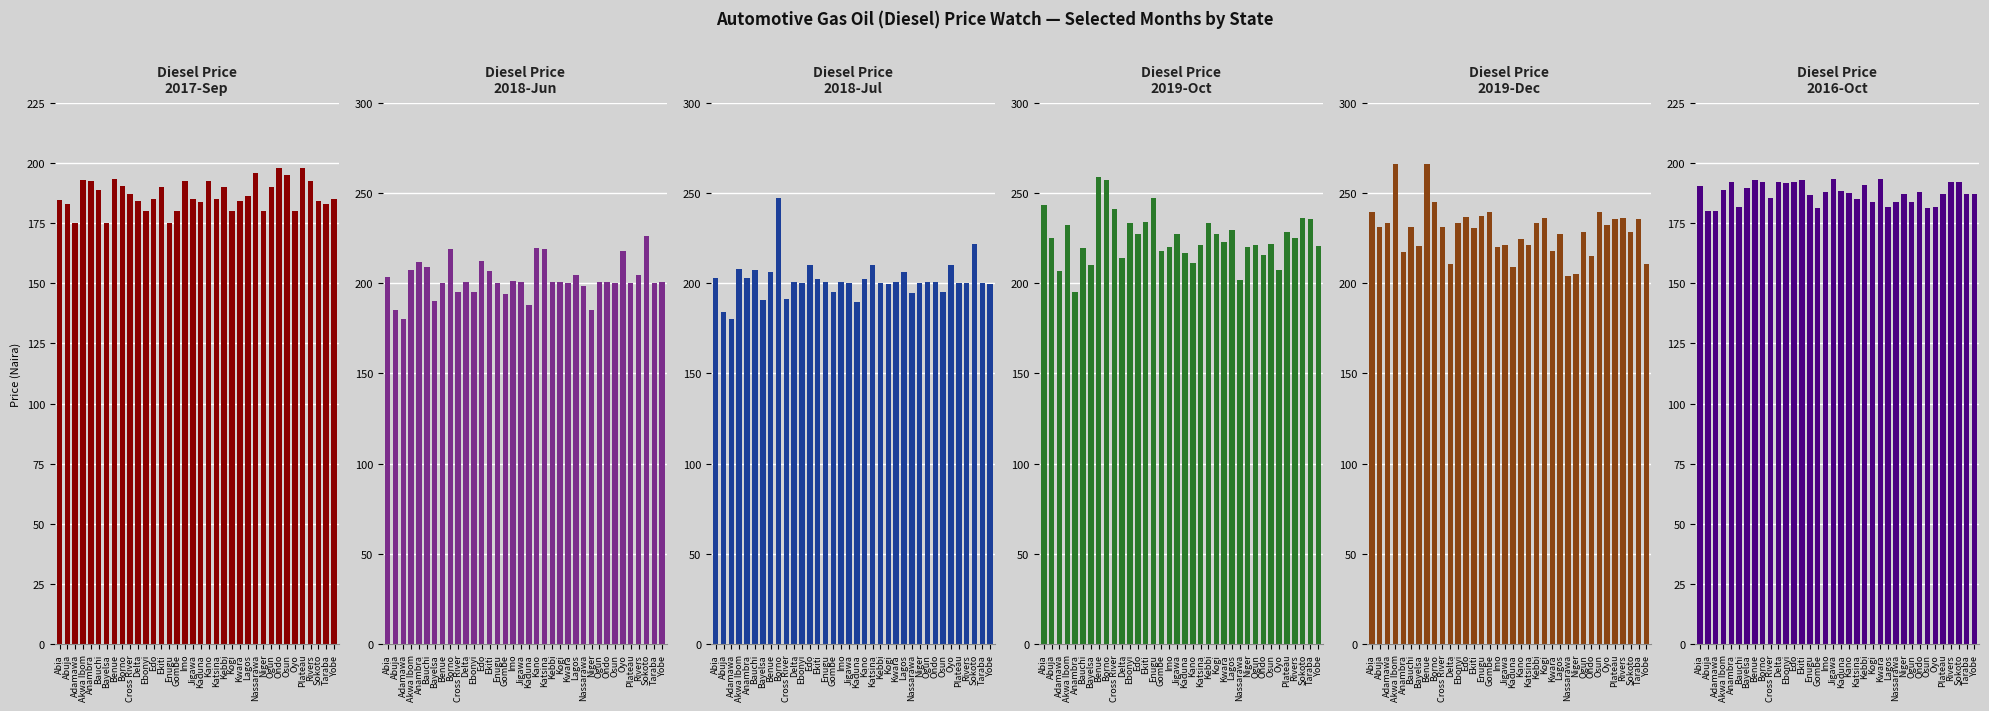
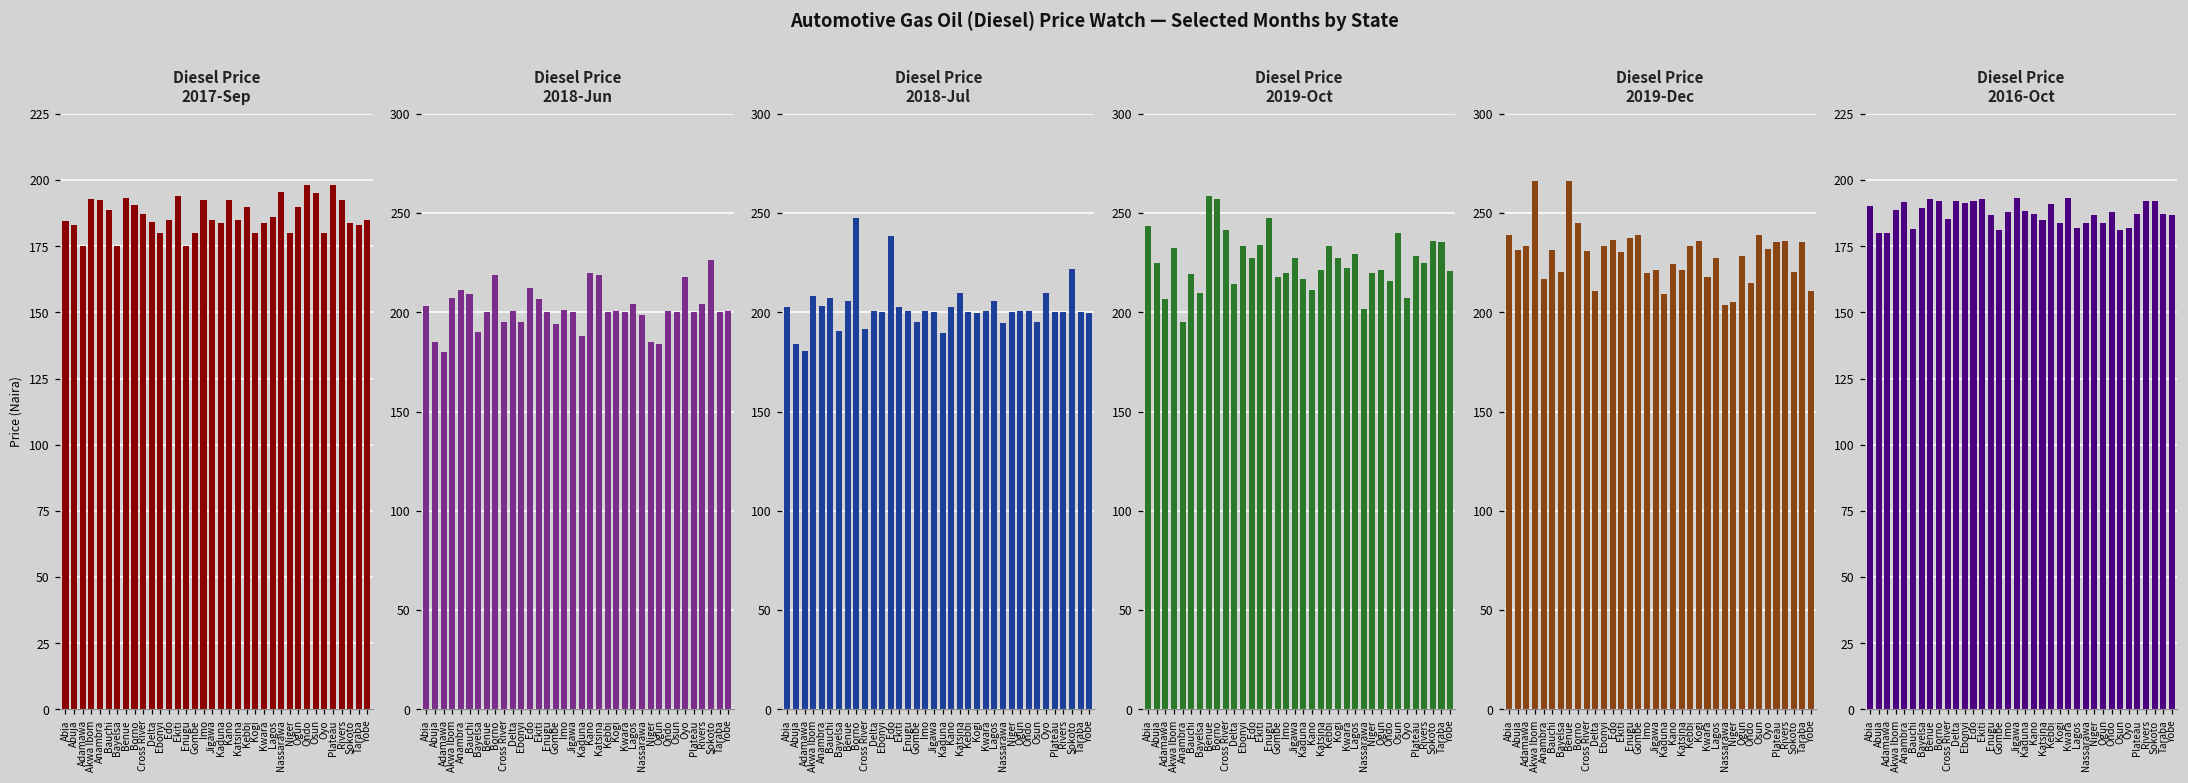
Diesel Price 2017-Sep, Ekiti: 190 -> 194
Diesel Price 2018-Jun, Ogun: 201 -> 184
Diesel Price 2018-Jul, Edo: 210 -> 239
Diesel Price 2019-Oct, Osun: 222 -> 240
Diesel Price 2019-Dec, Sokoto: 229 -> 220
